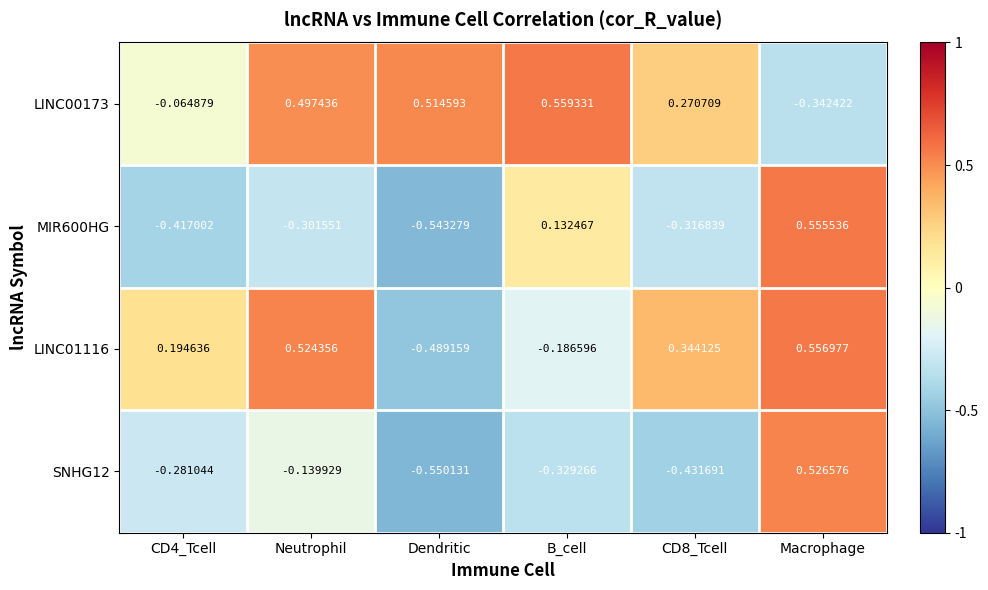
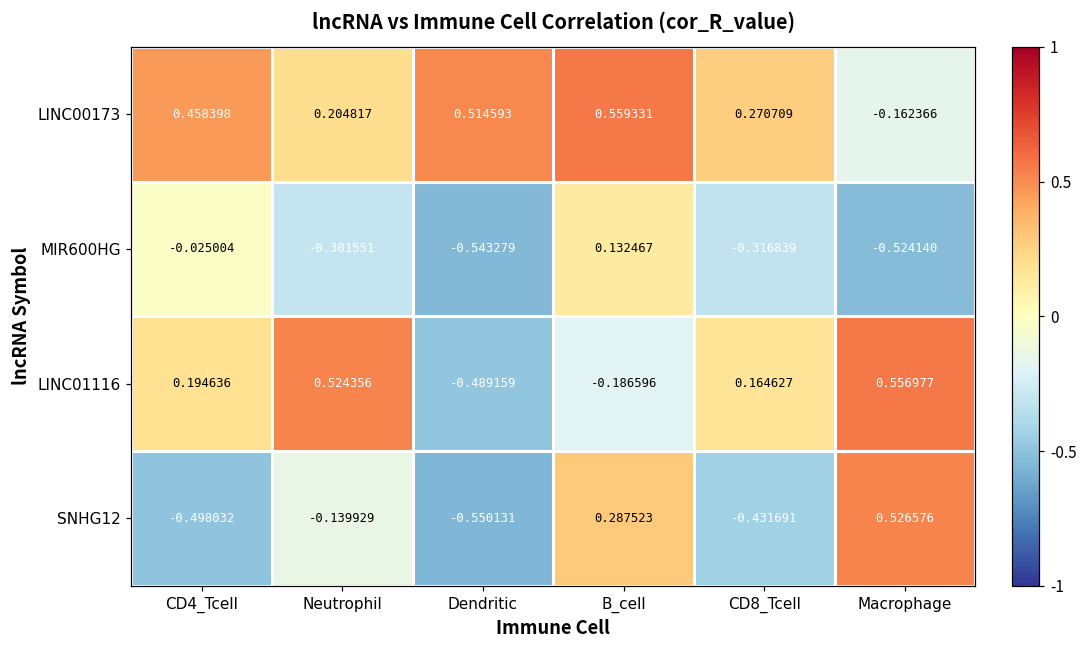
LINC00173, CD4_Tcell: -0.064879 -> 0.458398
LINC00173, Neutrophil: 0.497436 -> 0.204817
LINC00173, Macrophage: -0.342422 -> -0.162366
MIR600HG, CD4_Tcell: -0.417002 -> -0.025004
MIR600HG, Macrophage: 0.555536 -> -0.524140
LINC01116, CD8_Tcell: 0.344125 -> 0.164627
SNHG12, CD4_Tcell: -0.281044 -> -0.498032
SNHG12, B_cell: -0.329266 -> 0.287523
